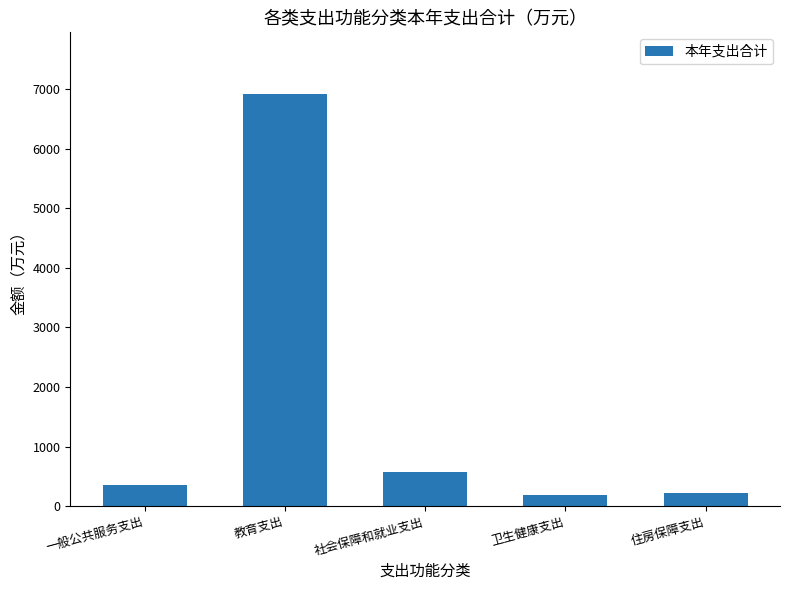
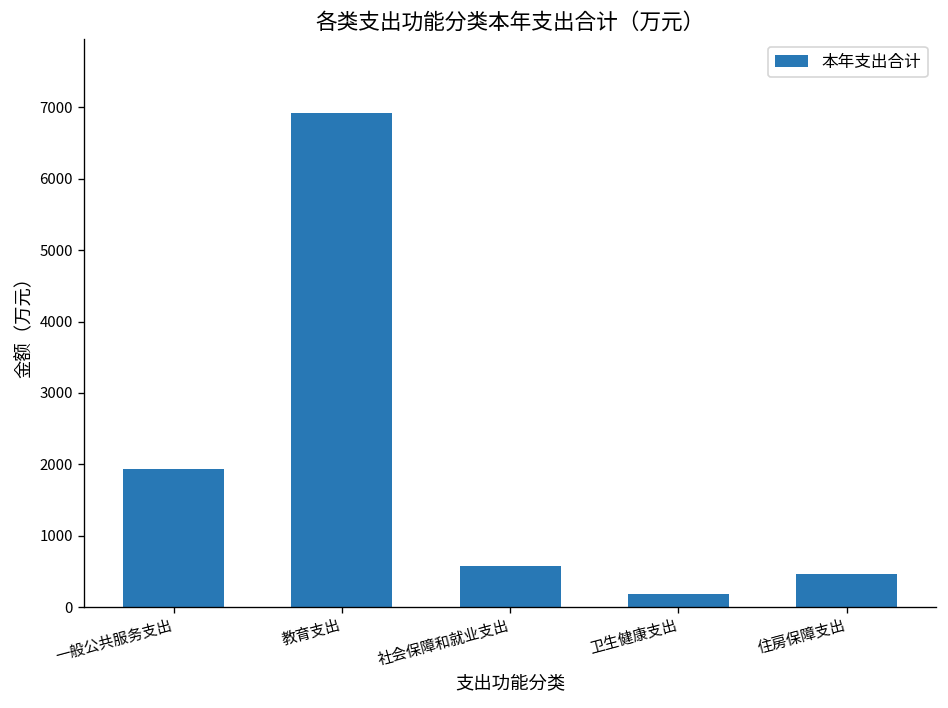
一般公共服务支出: 300 -> 1900
住房保障支出: 200 -> 500
